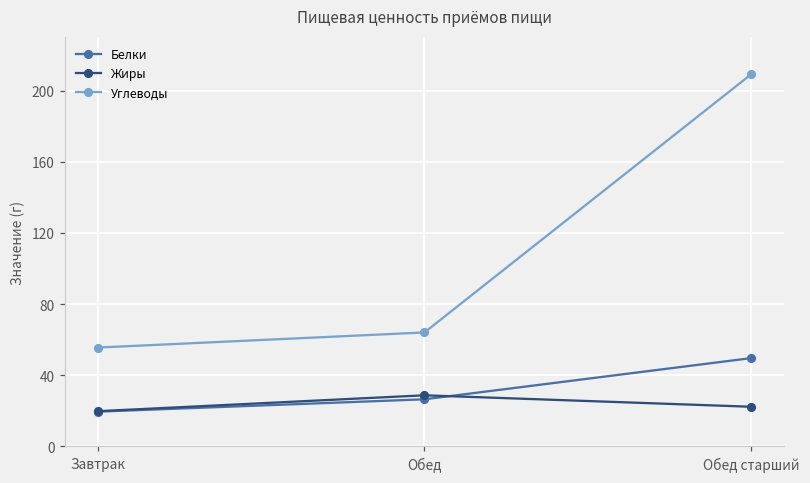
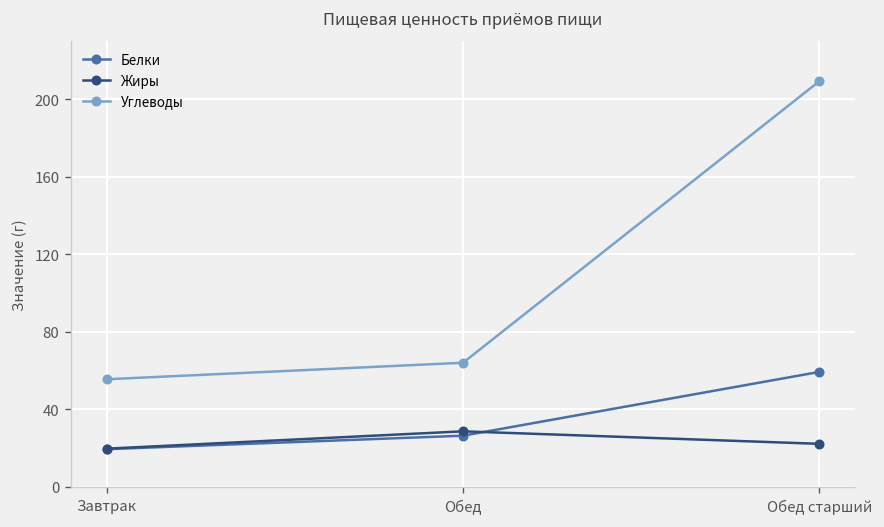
Белки, Обед старший: 50 -> 59
